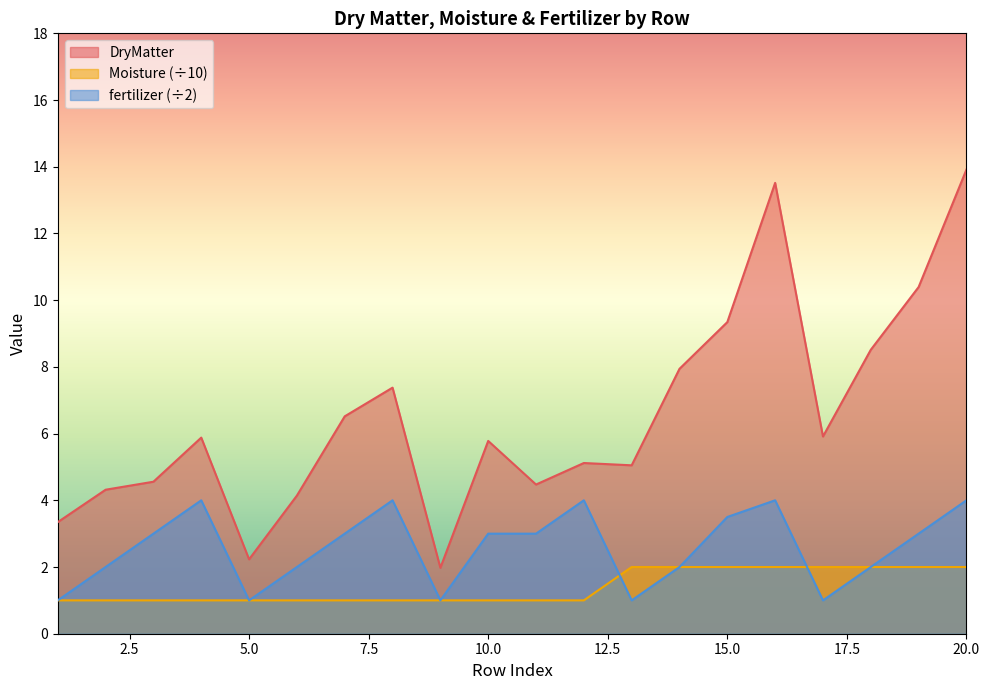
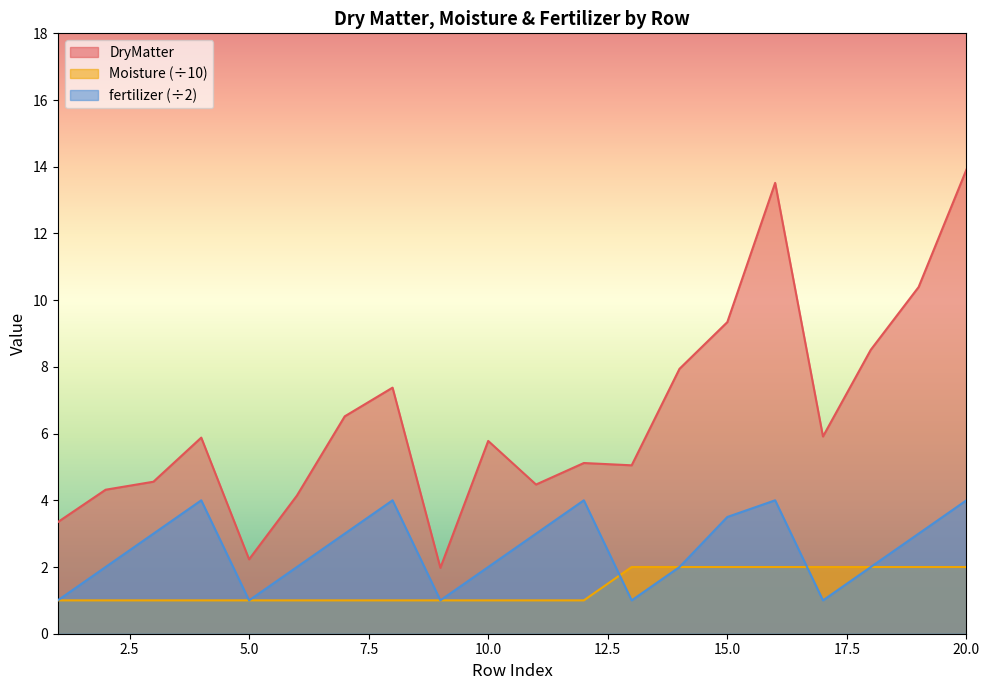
fertilizer (÷2), 10.0: 3.0 -> 2.0
